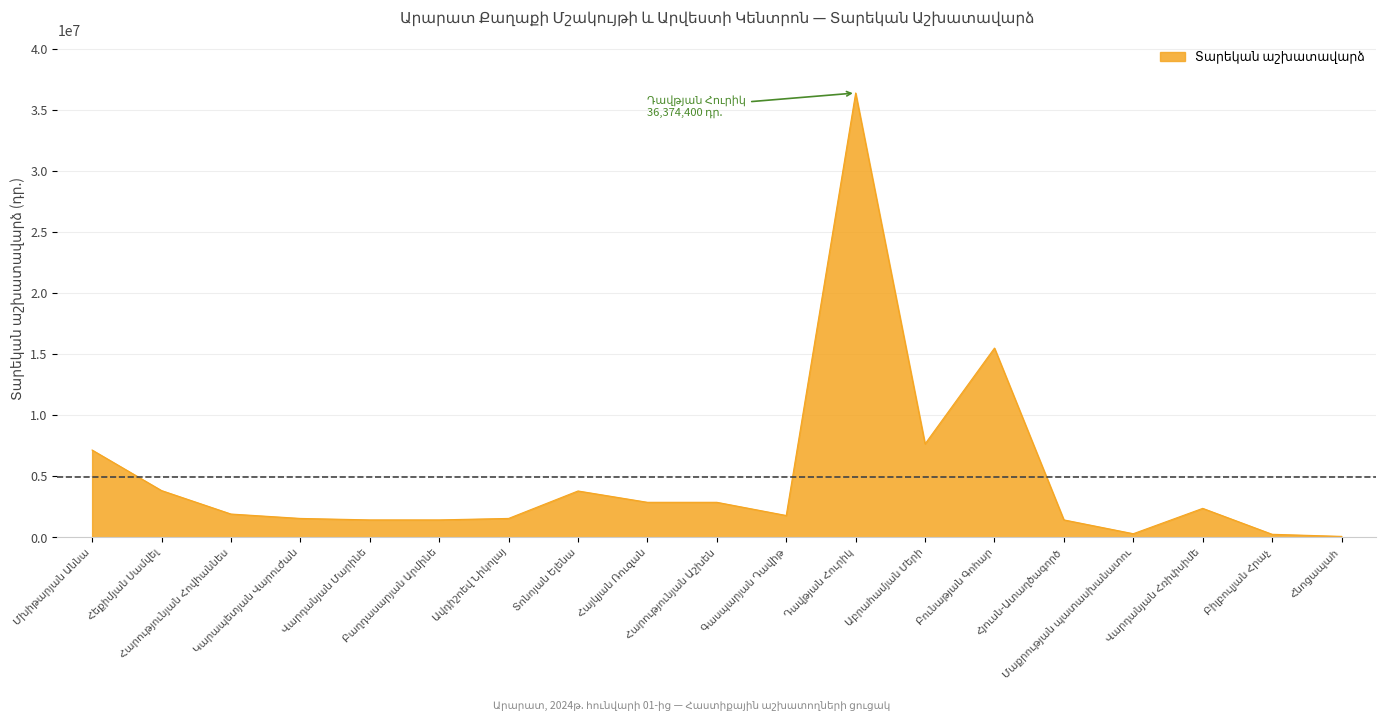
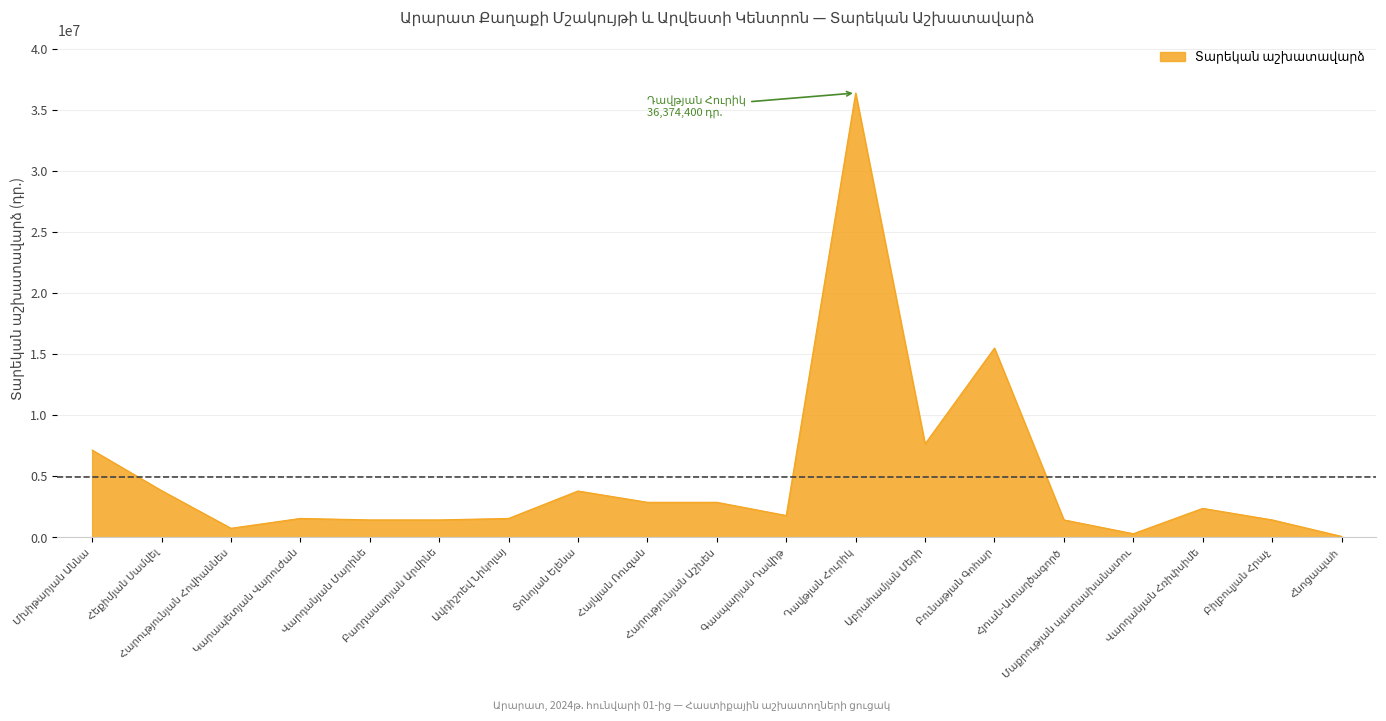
Հարությունյան Հովհաննես: 1900000 -> 800000
Բիլբուլյան Հրաչ: 300000 -> 1400000
